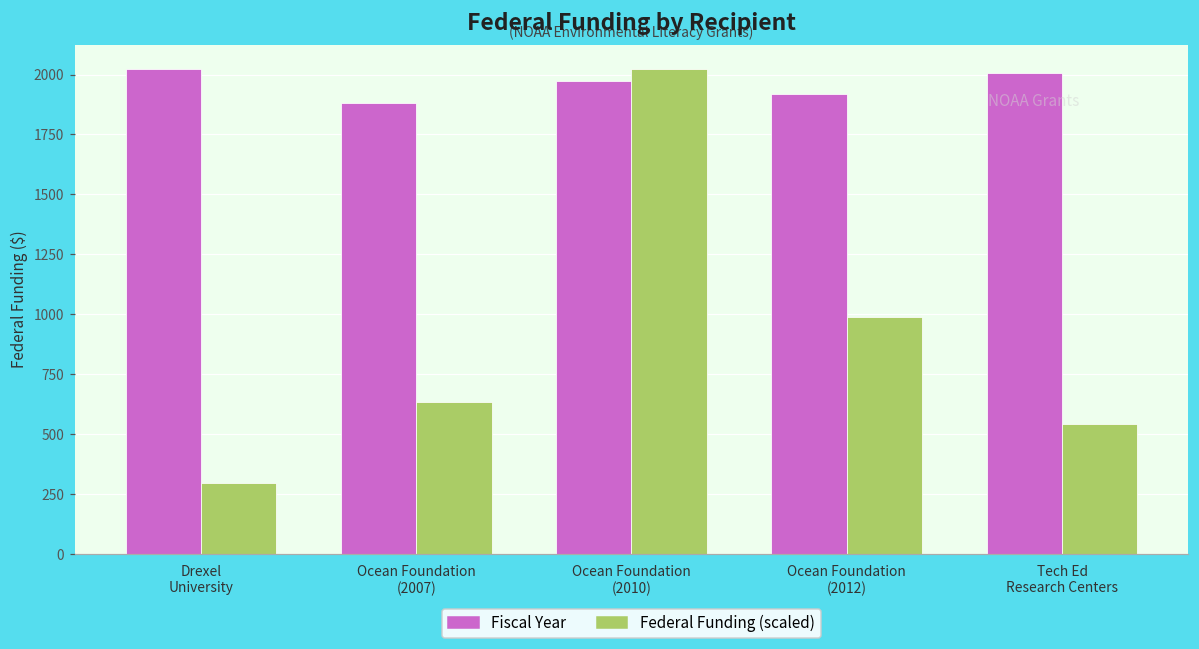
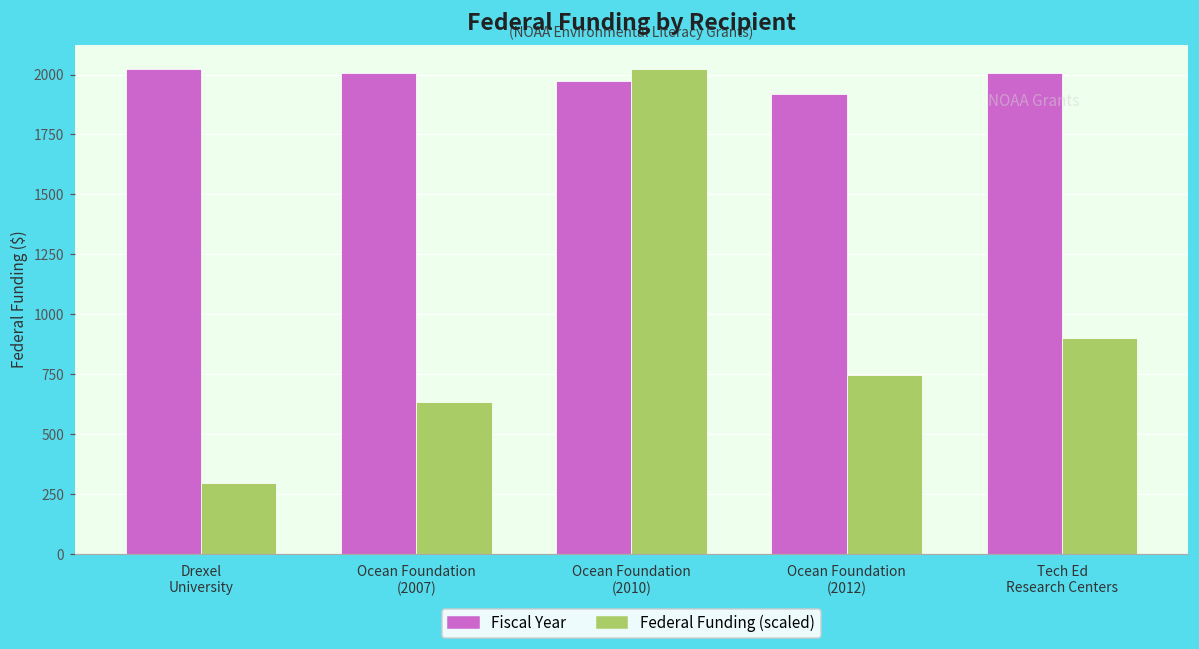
Fiscal Year, Ocean Foundation (2007): 1880 -> 2010
Federal Funding (scaled), Ocean Foundation (2012): 990 -> 750
Federal Funding (scaled), Tech Ed Research Centers: 540 -> 900
